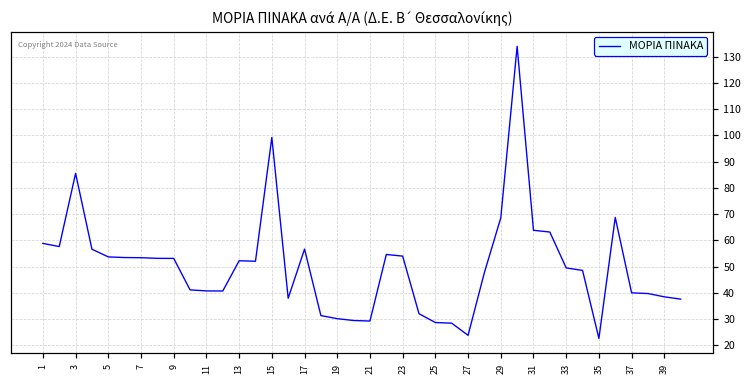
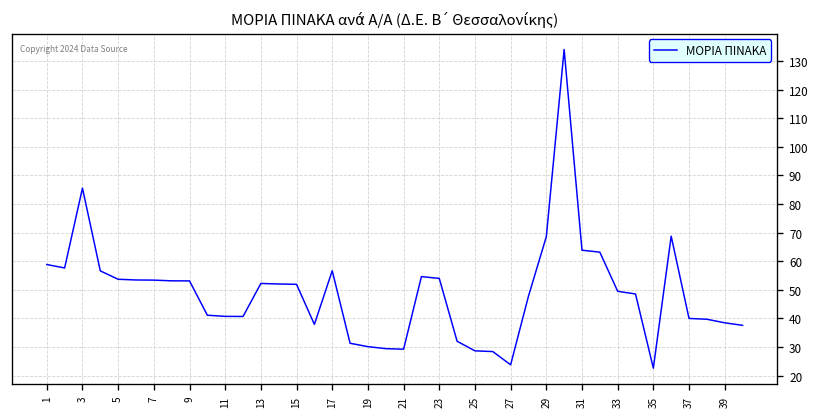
15: 99 -> 52
